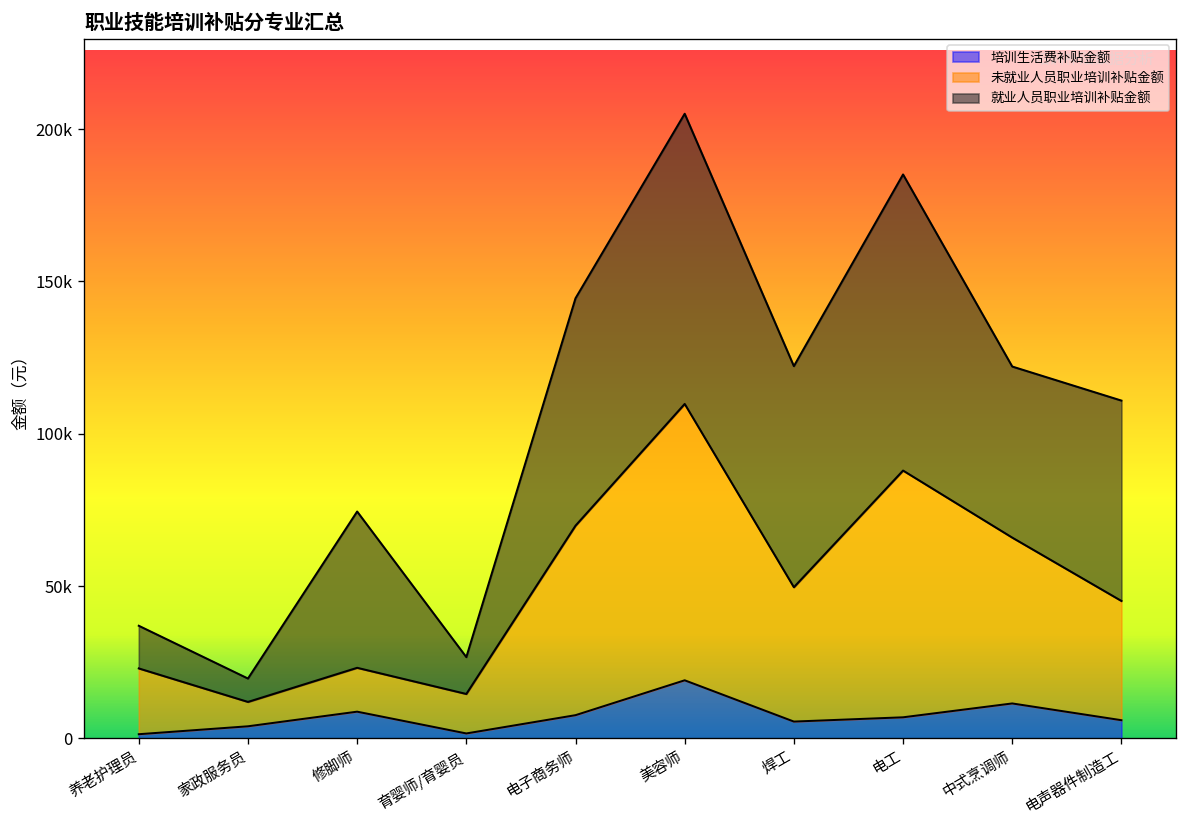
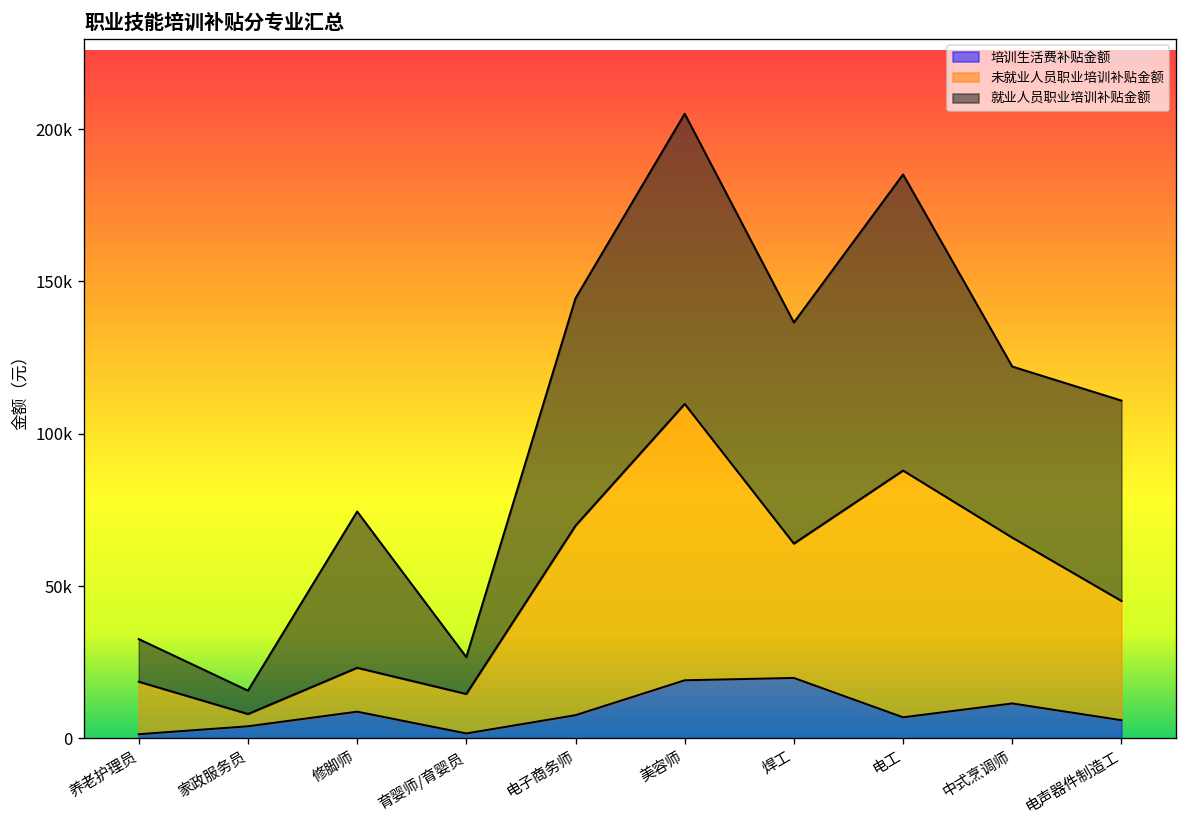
未就业人员职业培训补贴金额, 养老护理员: 22000 -> 17000
未就业人员职业培训补贴金额, 家政服务员: 8000 -> 4000
培训生活费补贴金额, 焊工: 6000 -> 20000
